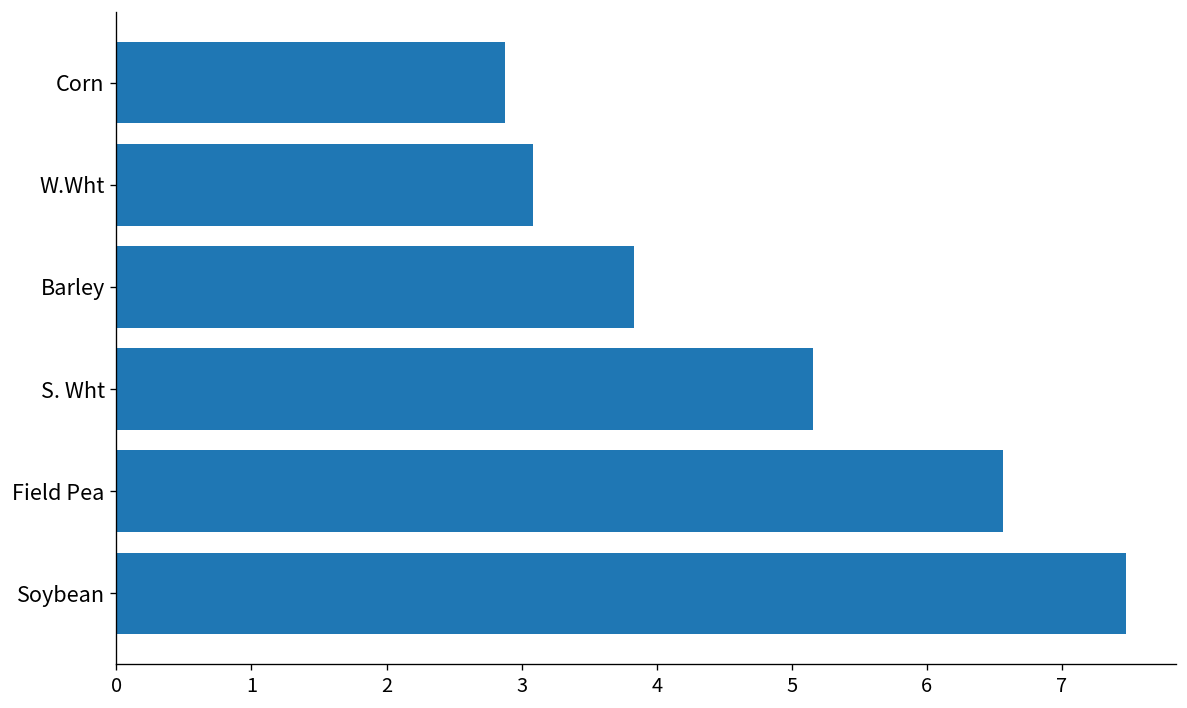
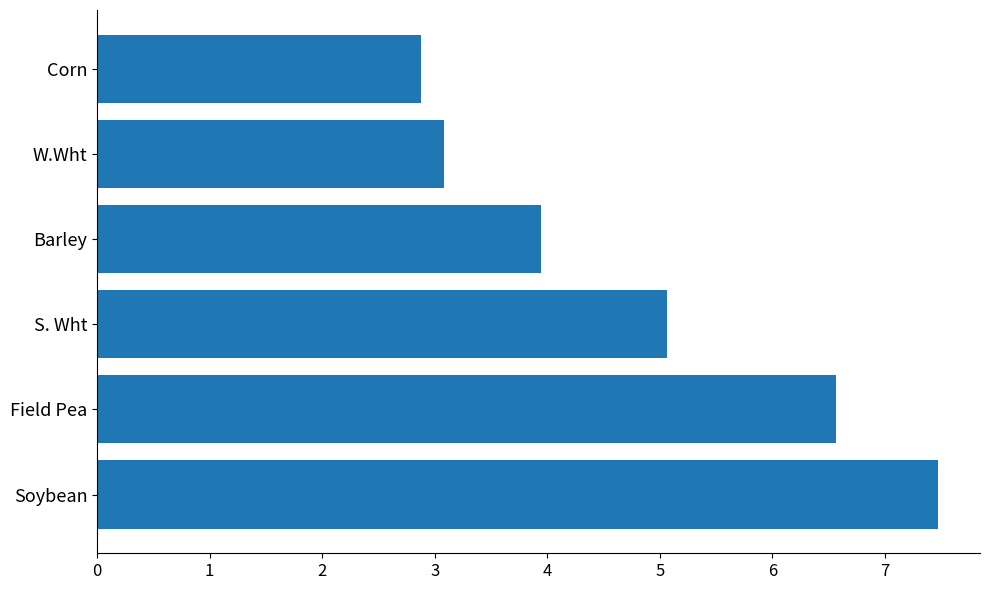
Barley: 3.83 -> 3.94
S. Wht: 5.16 -> 5.06
